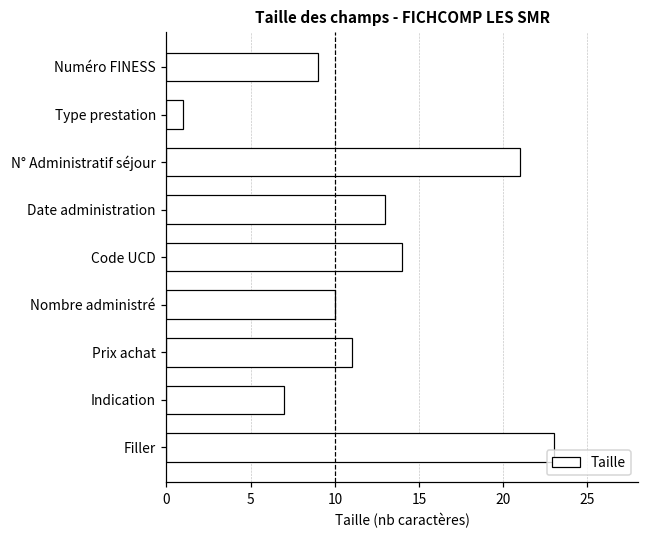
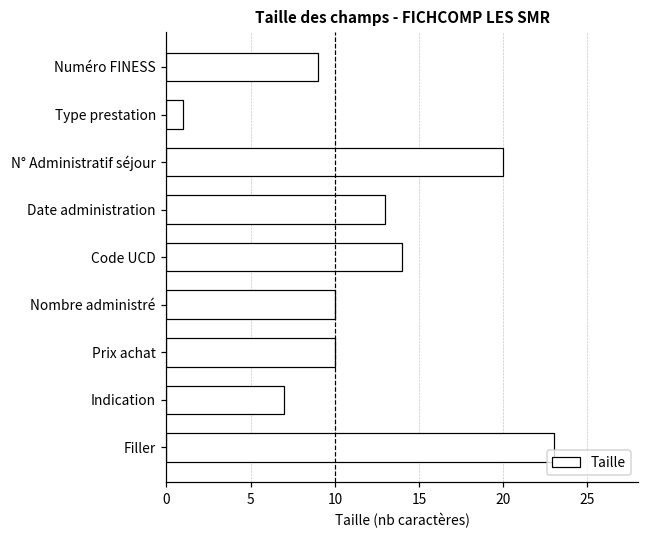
N° Administratif séjour: 21 -> 20
Prix achat: 11 -> 10
